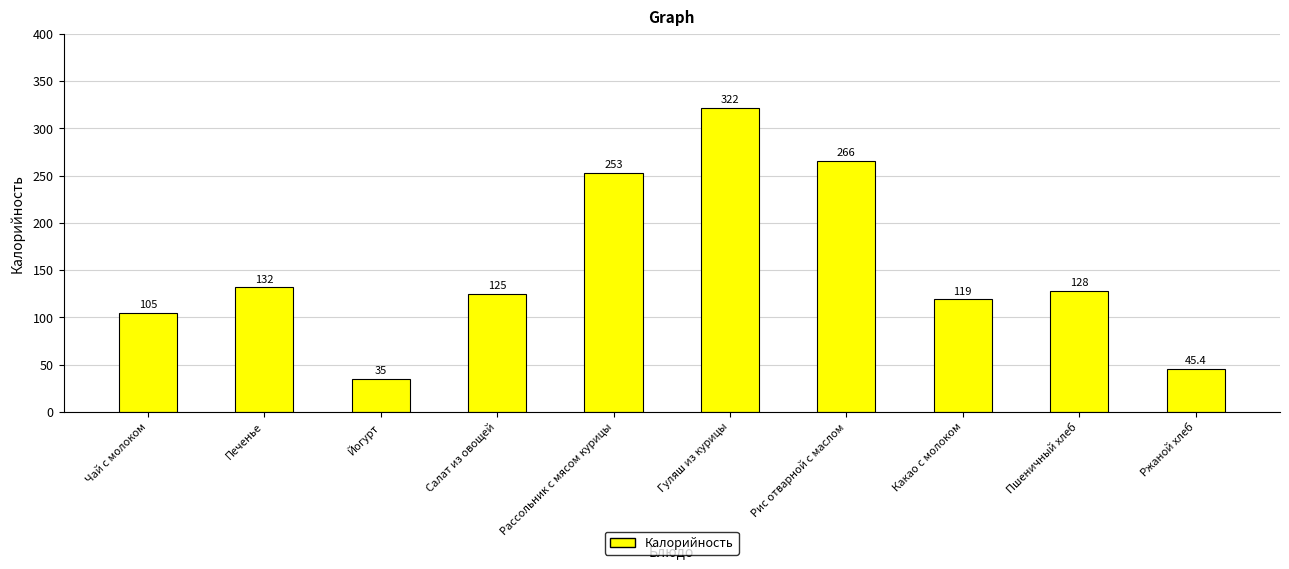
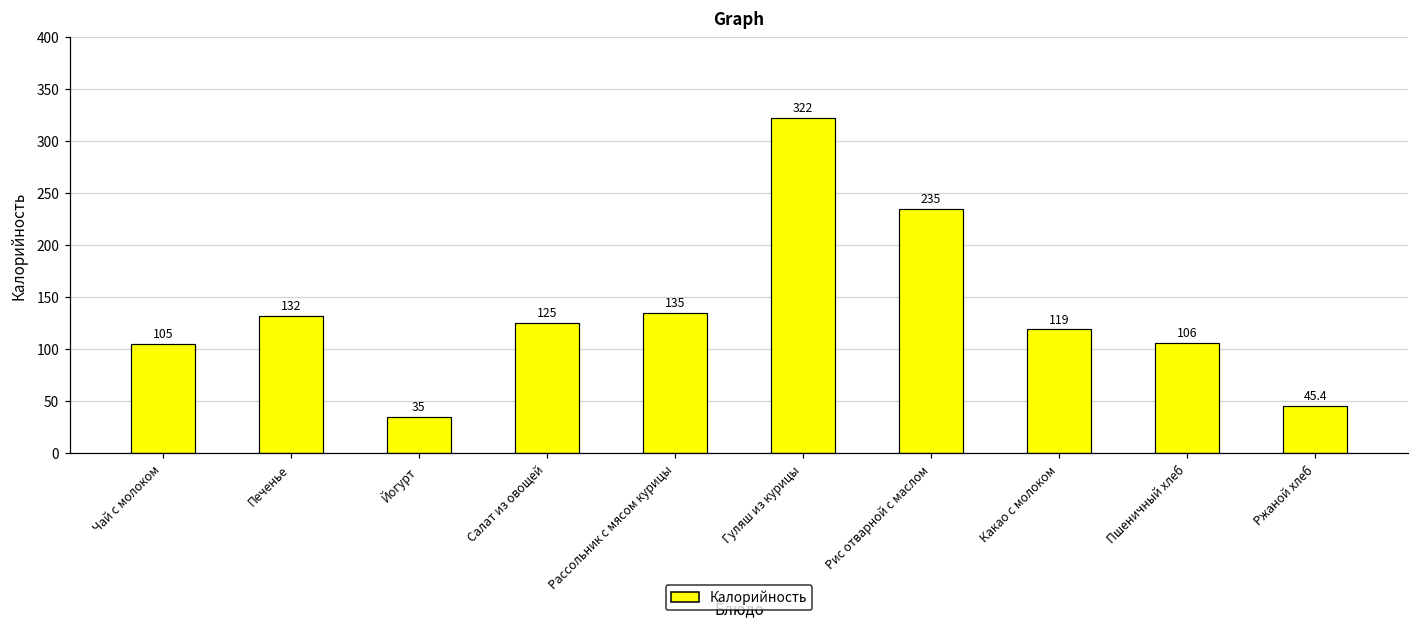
Рассольник с мясом курицы: 253 -> 135
Рис отварной с маслом: 266 -> 235
Пшеничный хлеб: 128 -> 106
